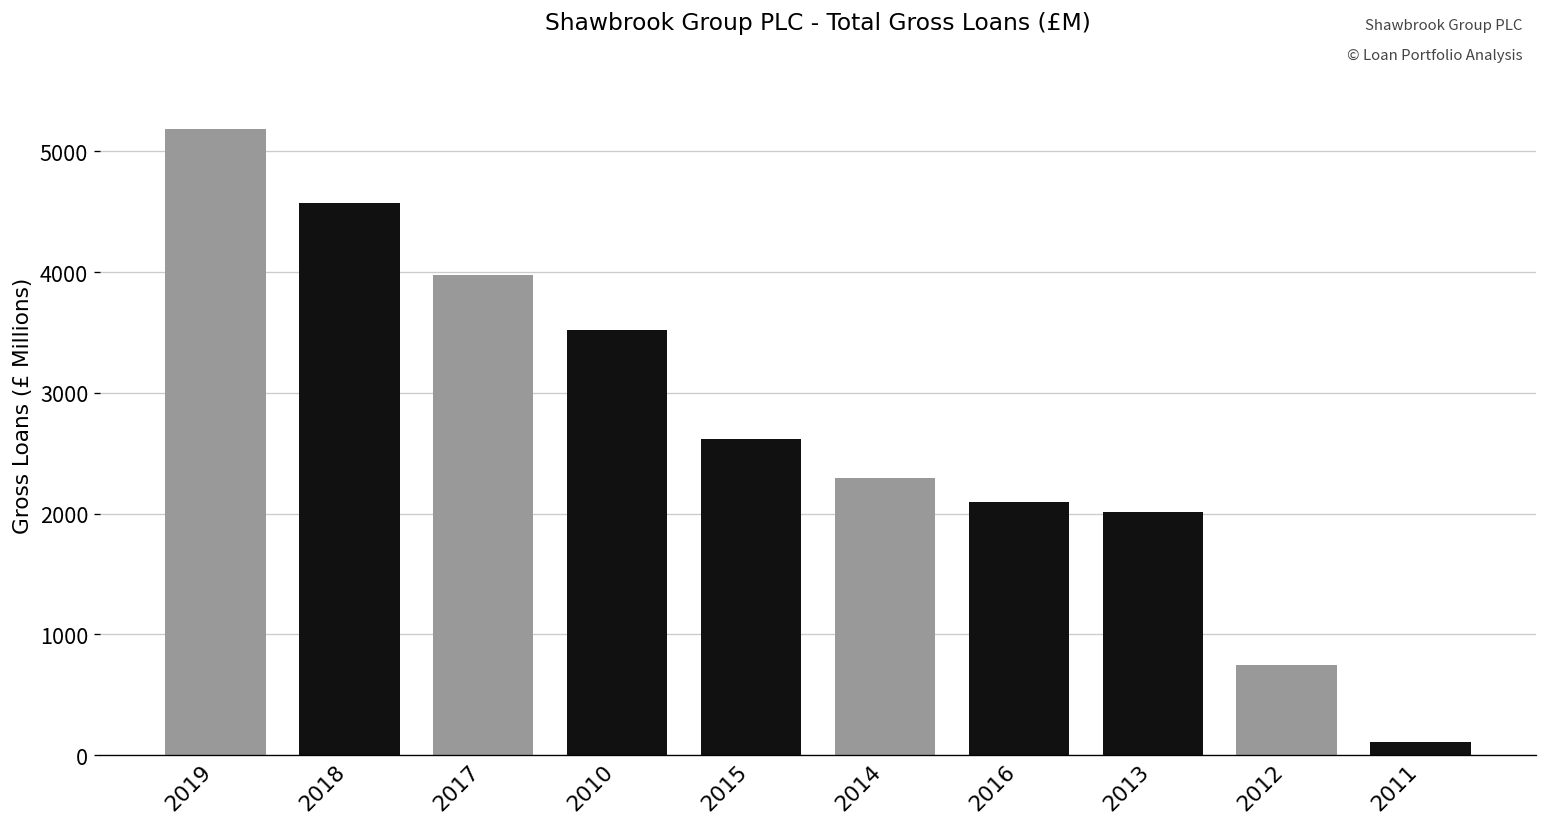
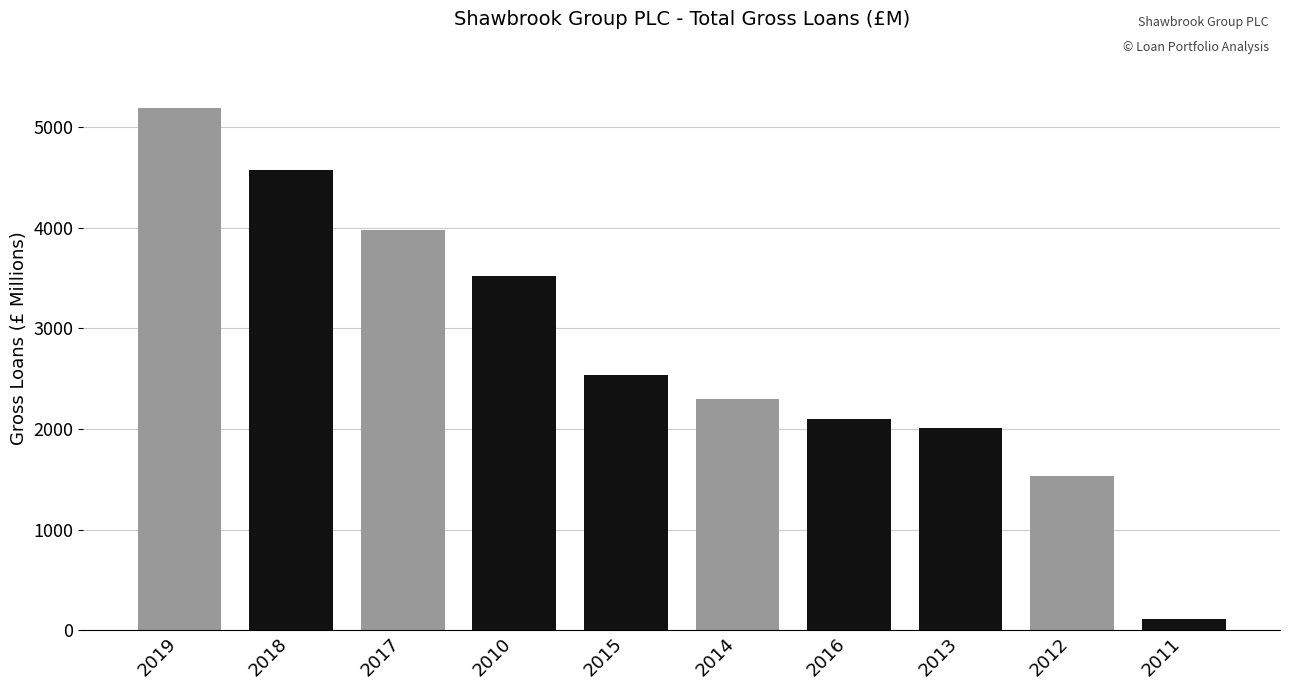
2015: 2620 -> 2530
2012: 750 -> 1530
